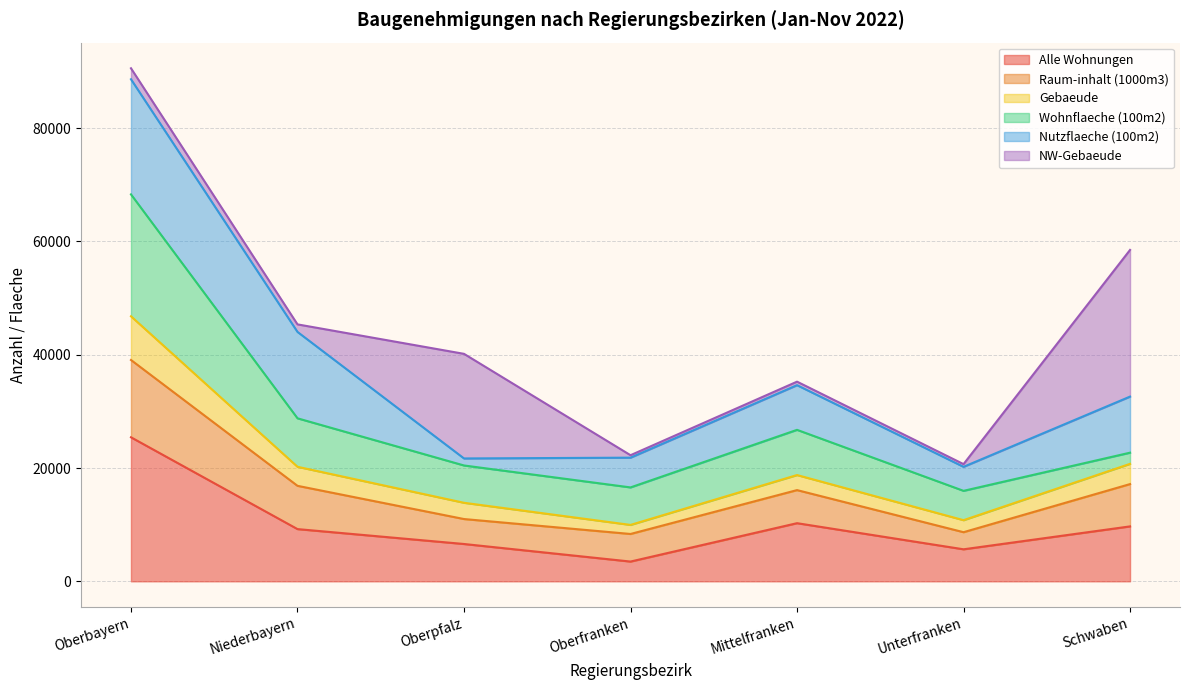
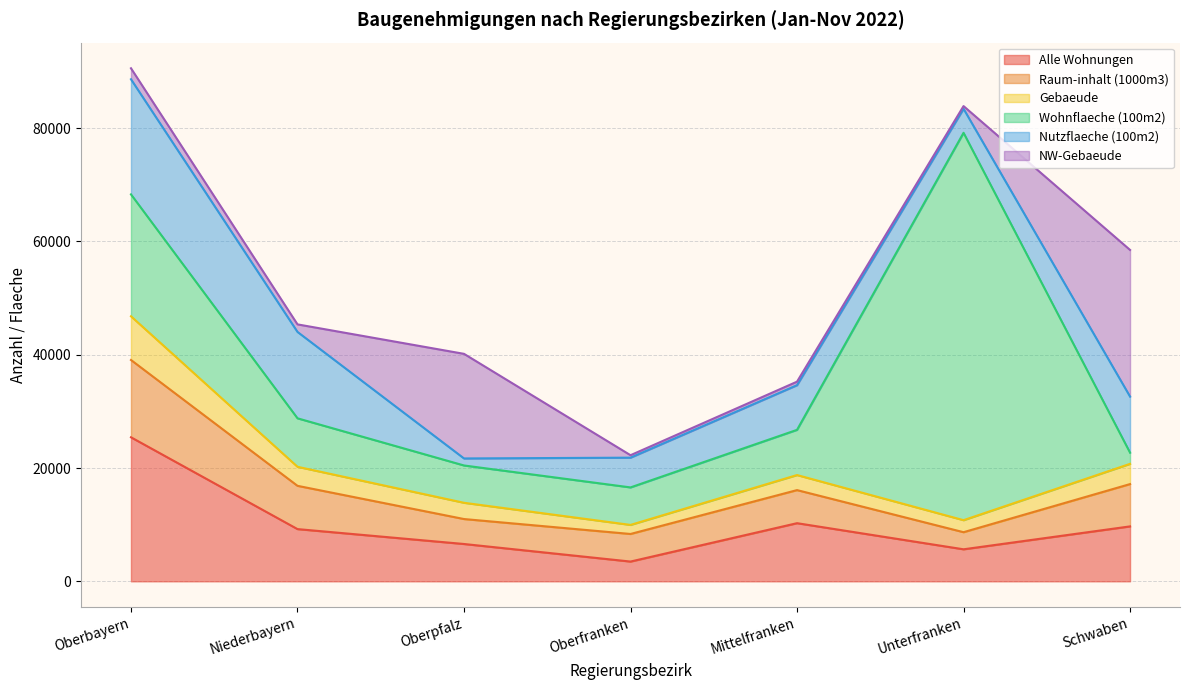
Wohnflaeche (100m2), Unterfranken: 5000 -> 68000
